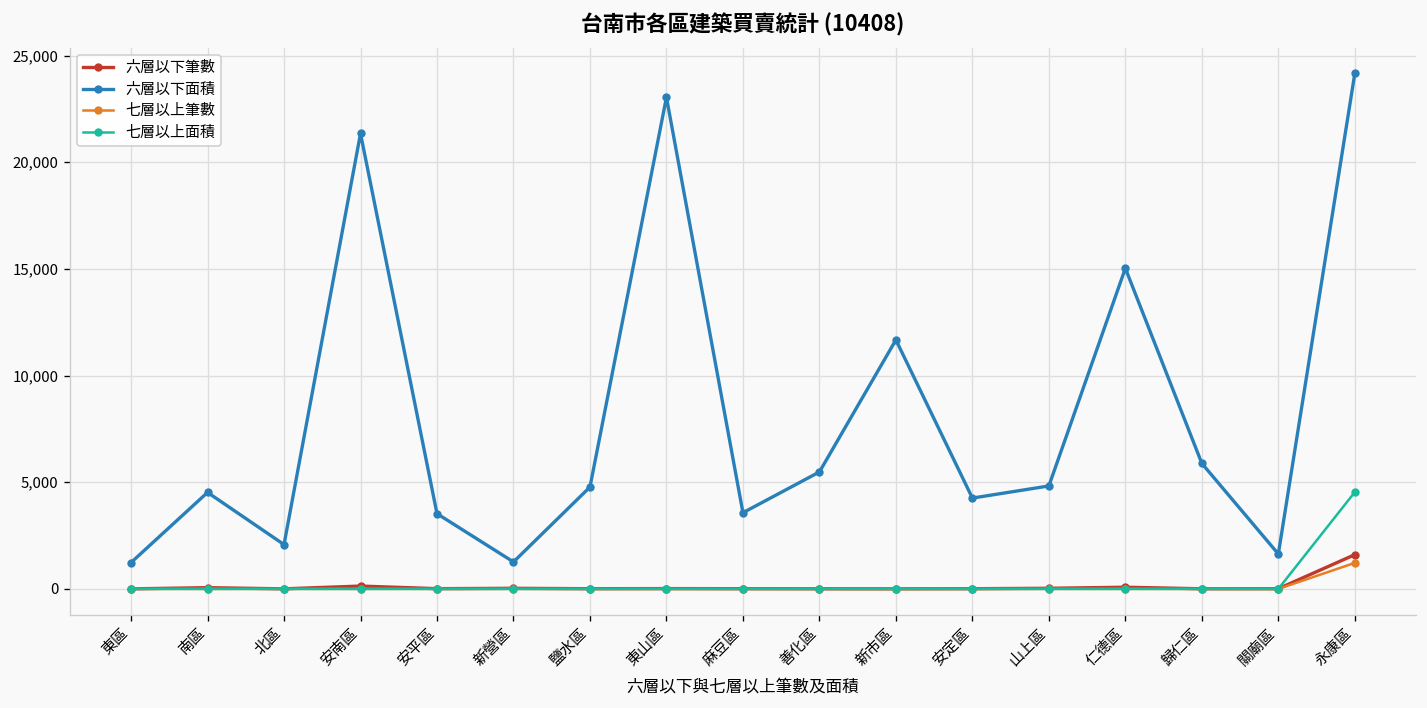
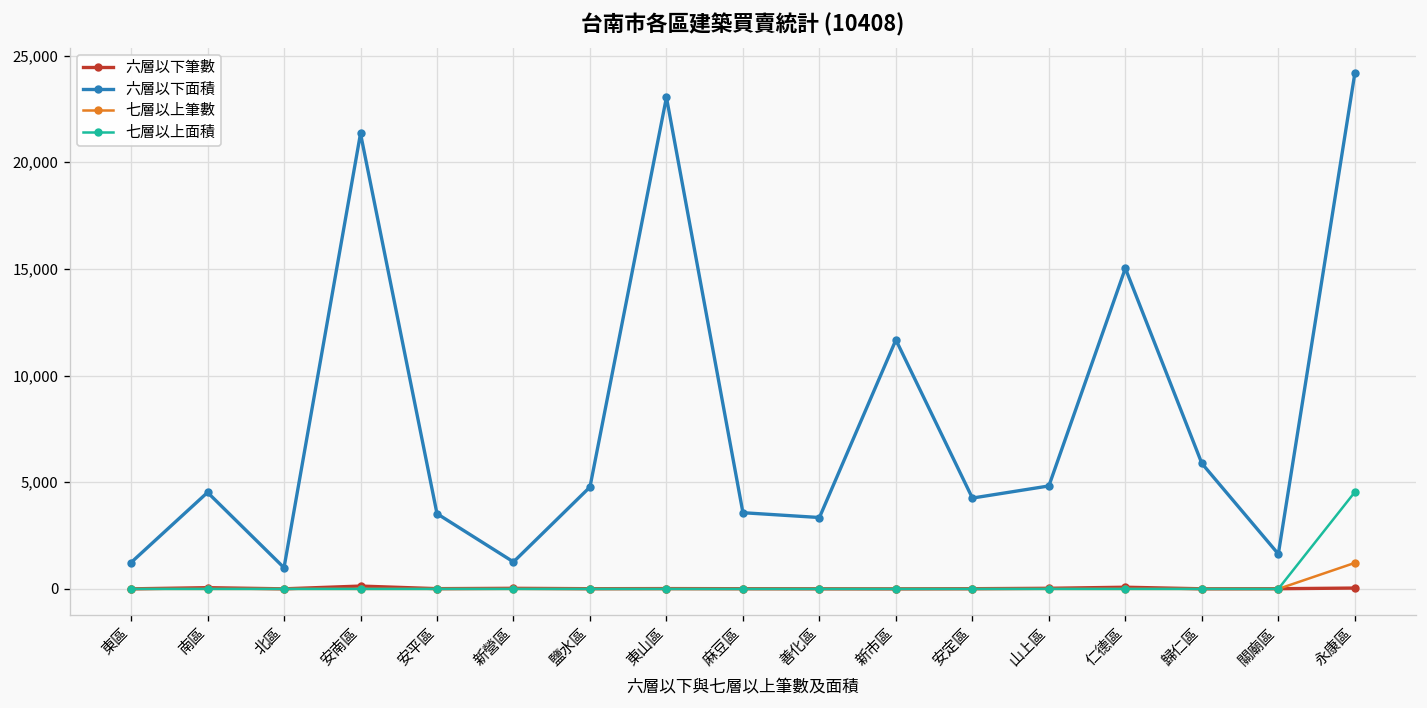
六層以下面積, 北區: 2,100 -> 1,000
六層以下面積, 善化區: 5,500 -> 3,300
六層以下筆數, 永康區: 1,600 -> 0
